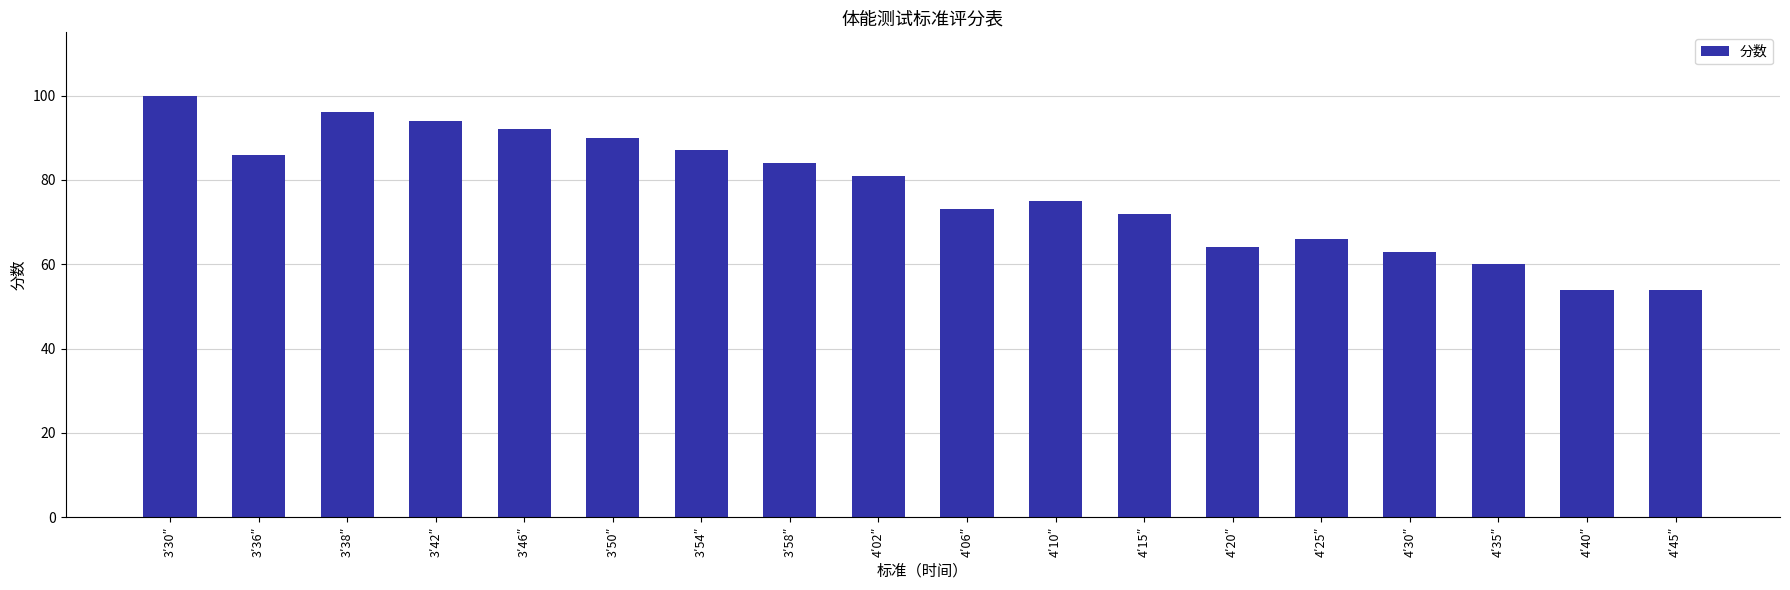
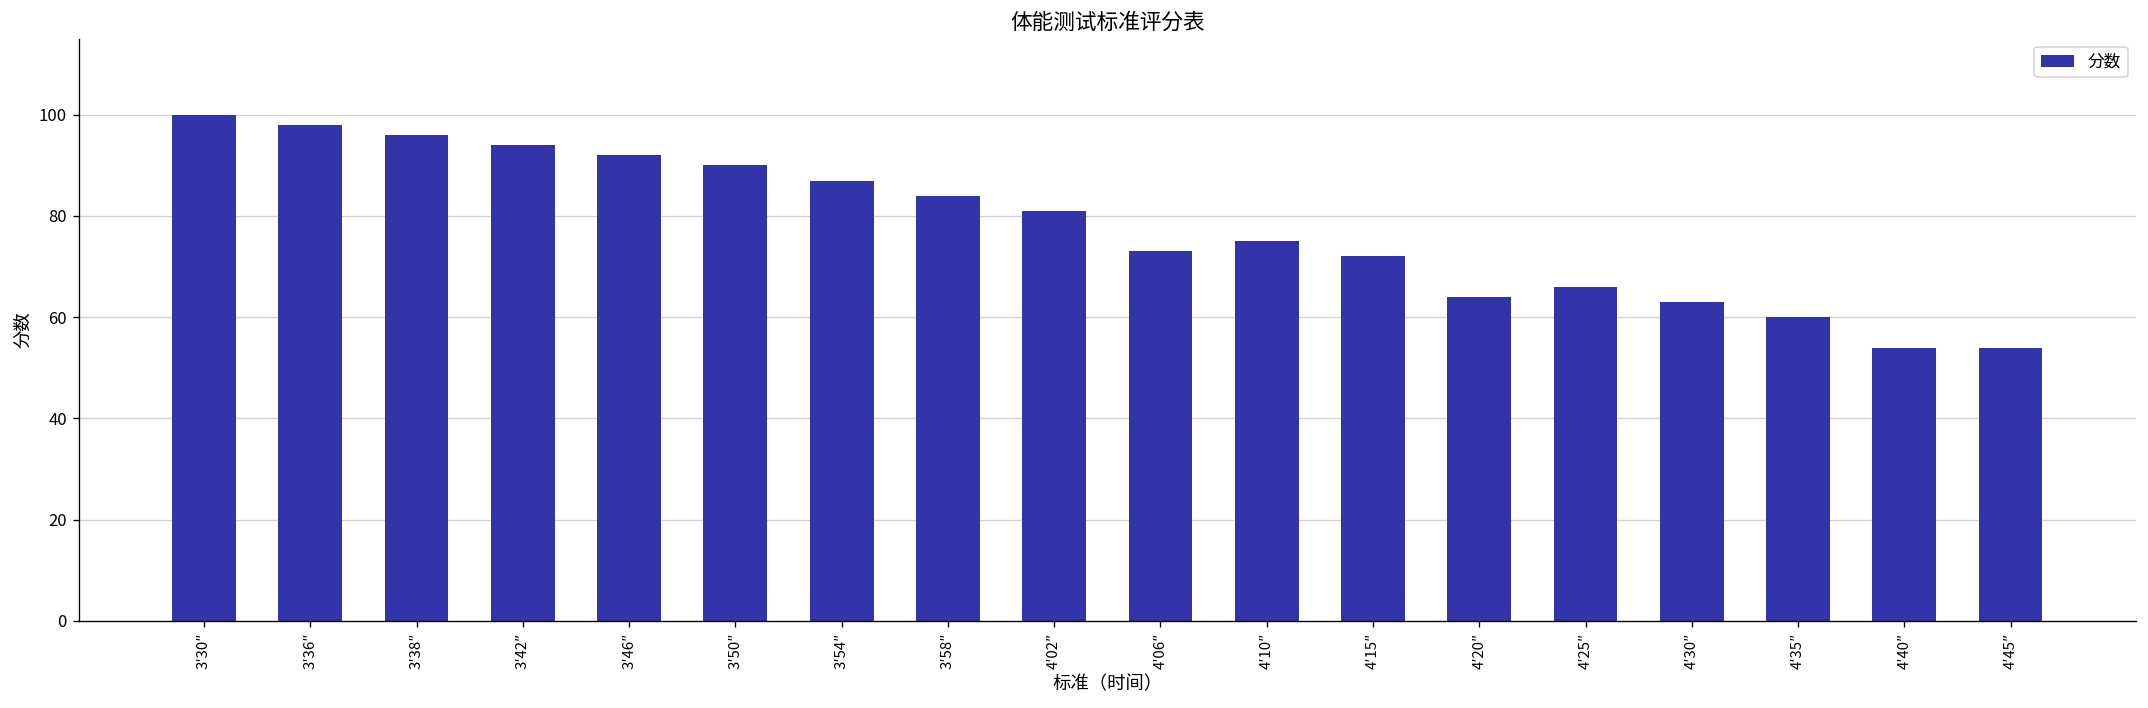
3′36″: 86 -> 98
